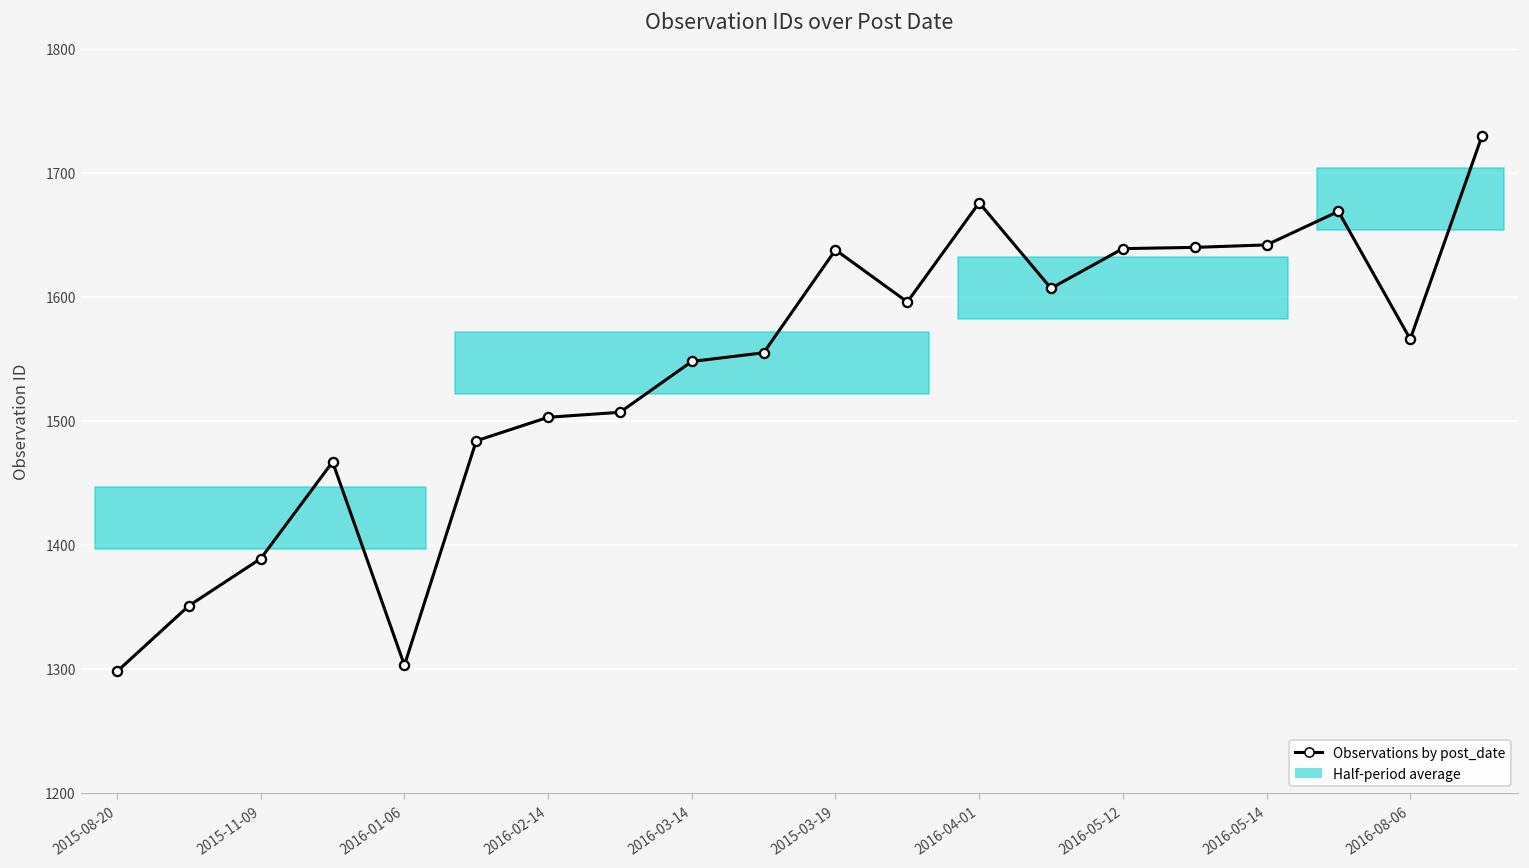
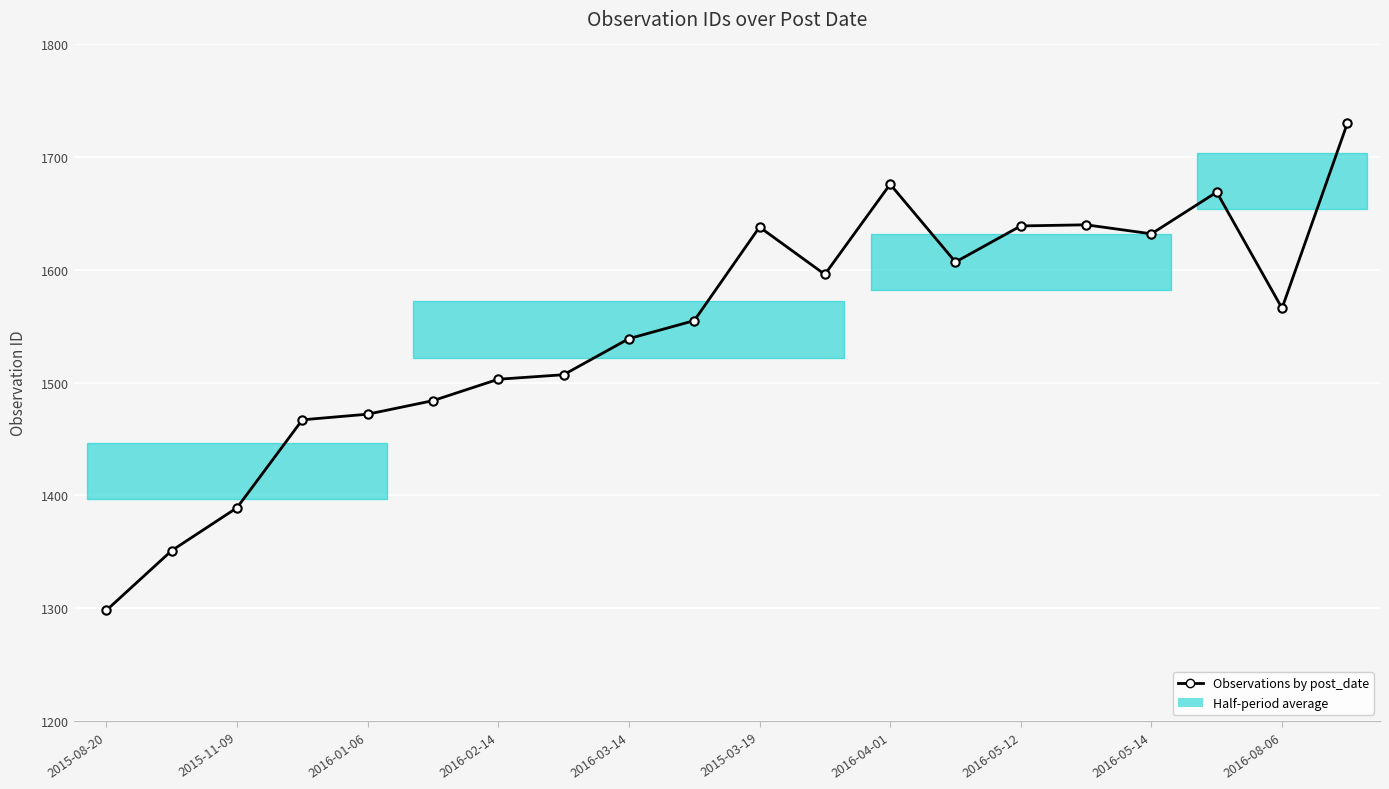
Observations by post_date, 2016-01-06: 1303 -> 1472
Observations by post_date, 2016-03-14: 1548 -> 1539
Observations by post_date, 2016-05-14: 1642 -> 1632
